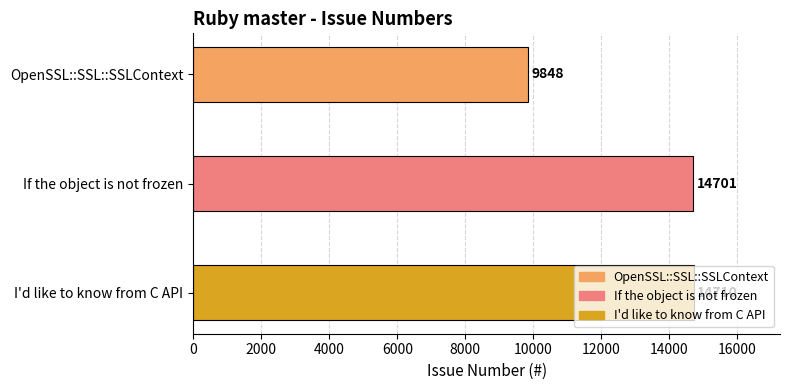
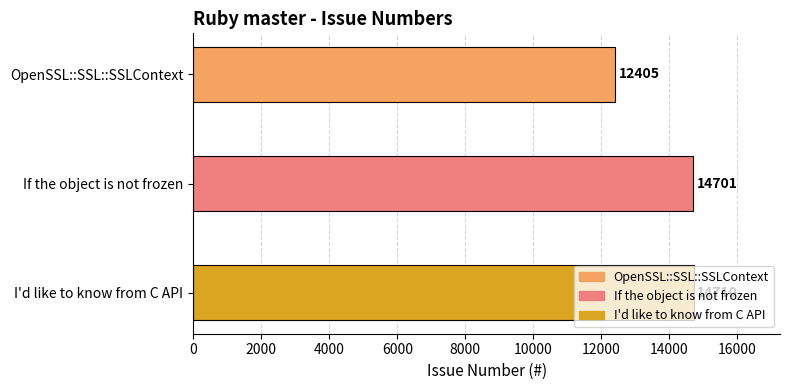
OpenSSL::SSL::SSLContext: 9848 -> 12405
